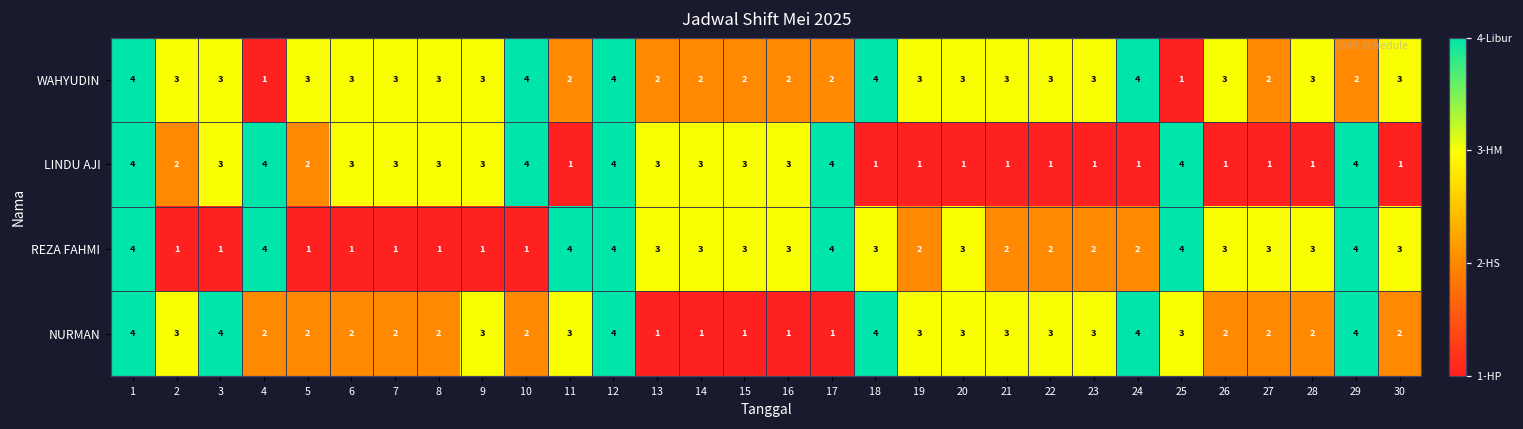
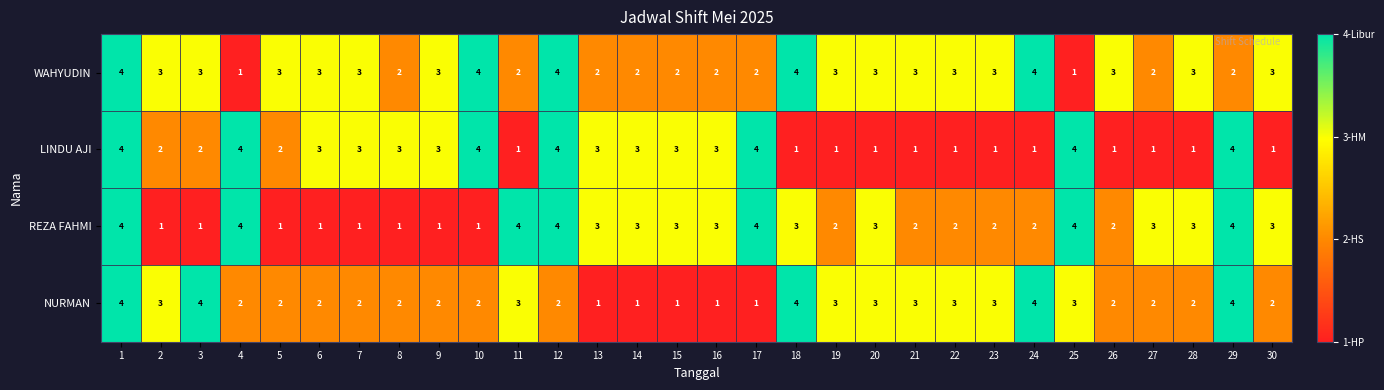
WAHYUDIN, 8: 3 -> 2
LINDU AJI, 3: 3 -> 2
REZA FAHMI, 26: 3 -> 2
NURMAN, 9: 3 -> 2
NURMAN, 12: 4 -> 2
